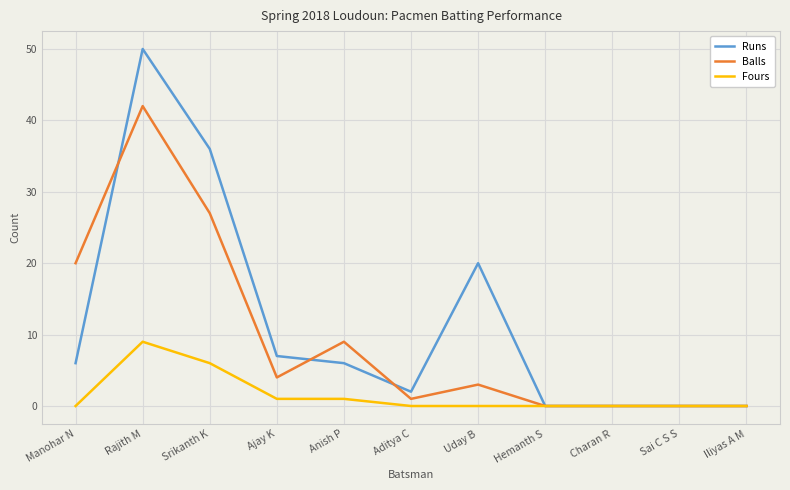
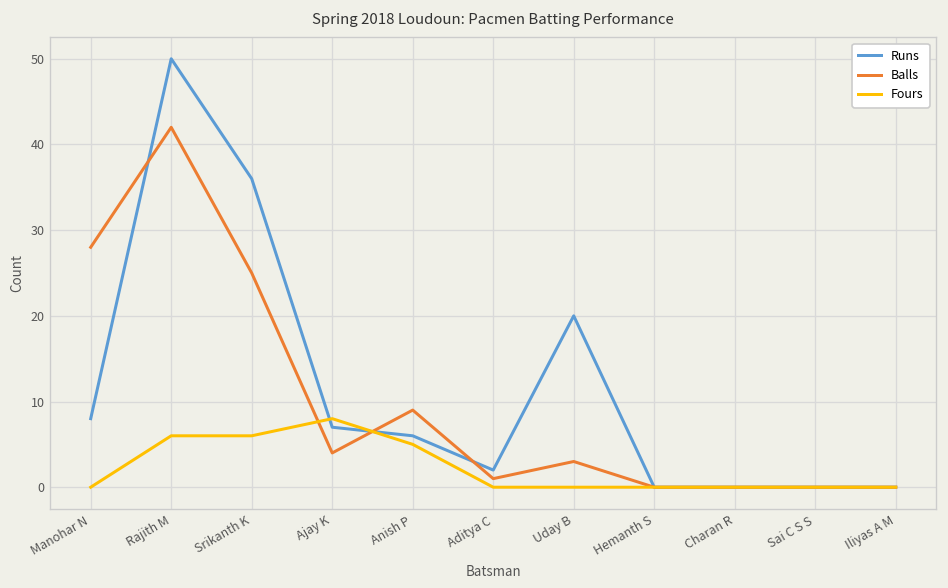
Runs, Manohar N: 6 -> 8
Balls, Manohar N: 20 -> 28
Fours, Rajith M: 9 -> 6
Balls, Srikanth K: 27 -> 25
Fours, Ajay K: 1 -> 8
Fours, Anish P: 1 -> 5
